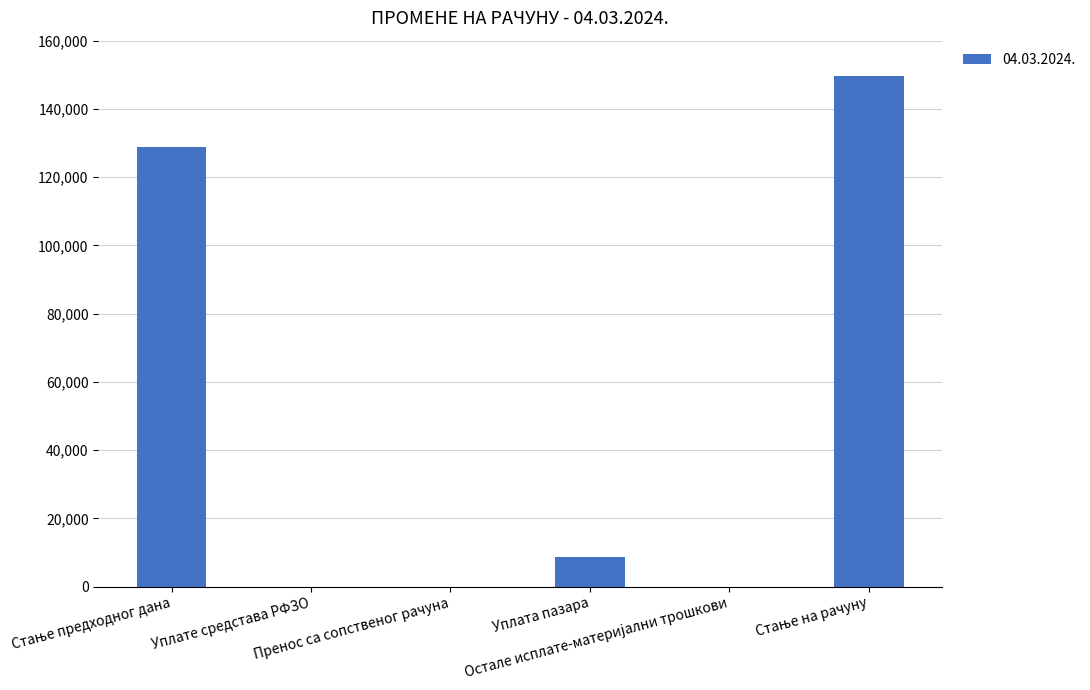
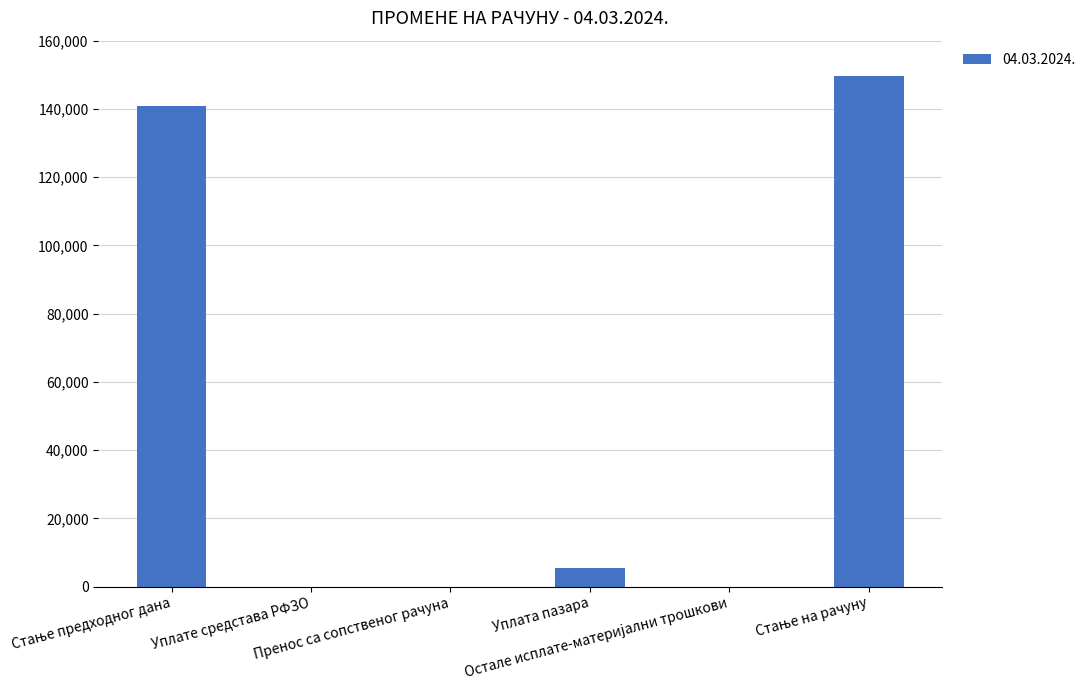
Стање предходног дана: 129,000 -> 141,000
Уплата пазара: 9,000 -> 5,000
